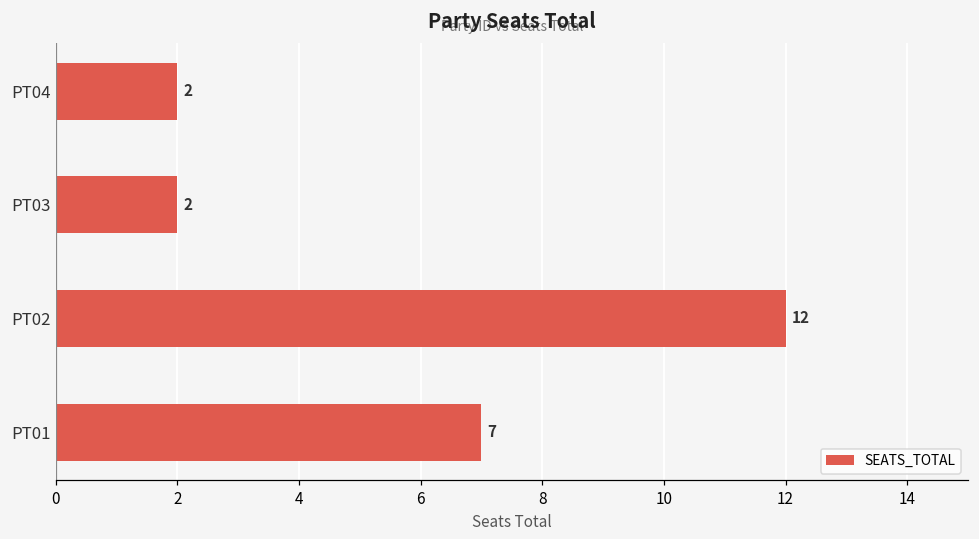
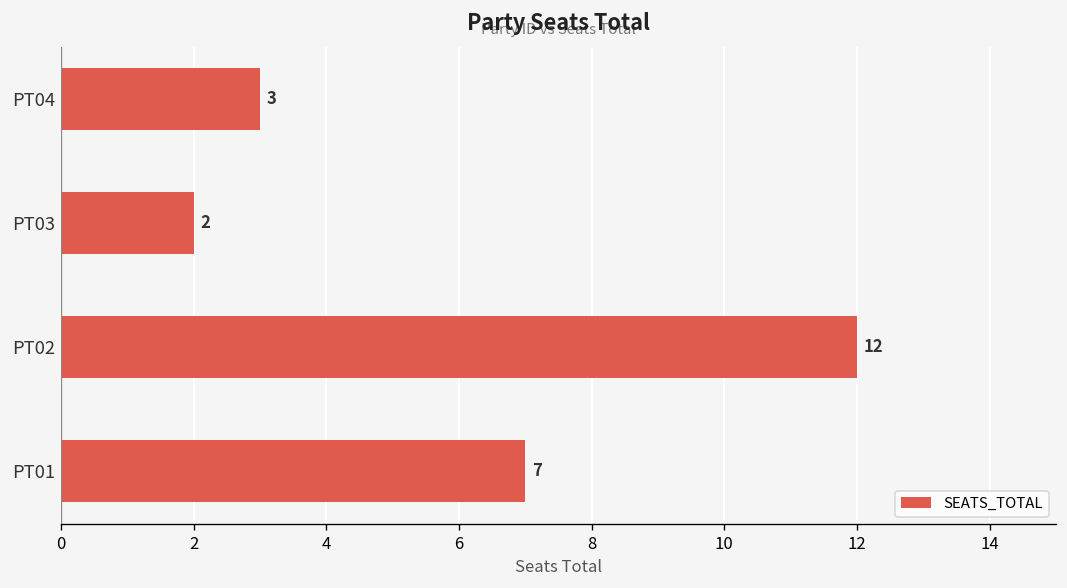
PT04: 2 -> 3
